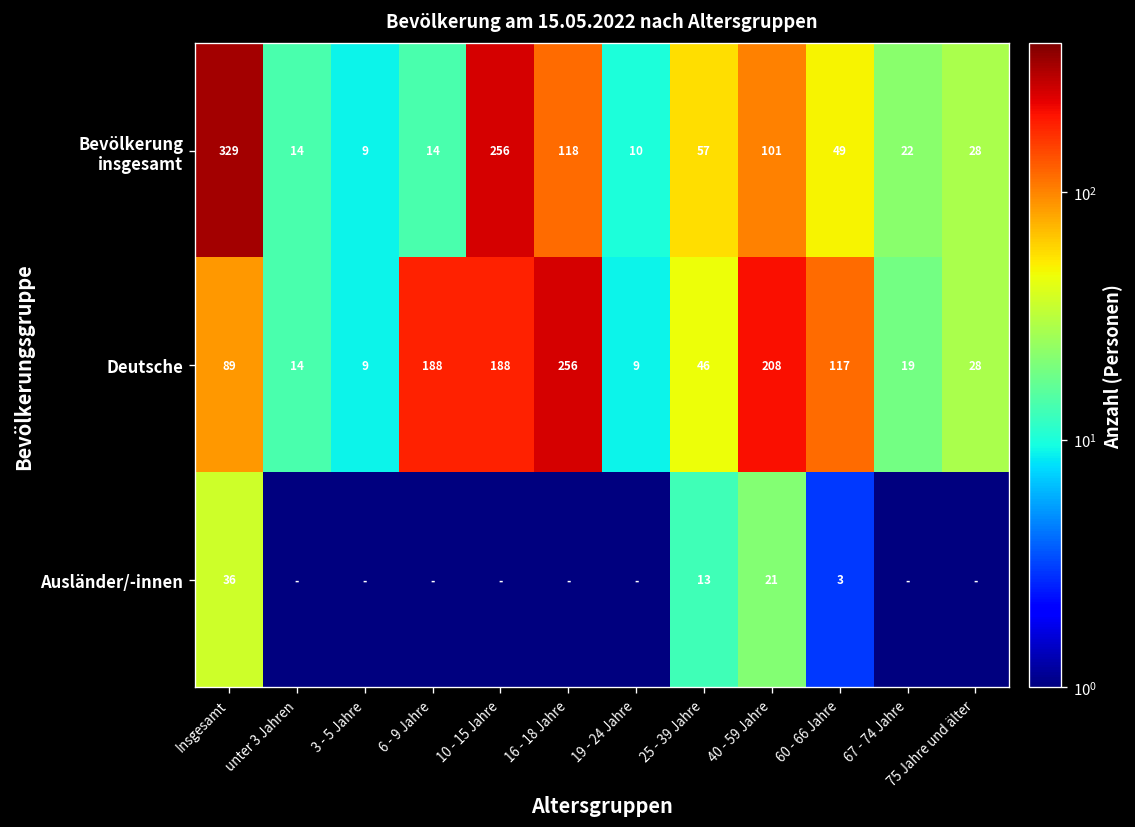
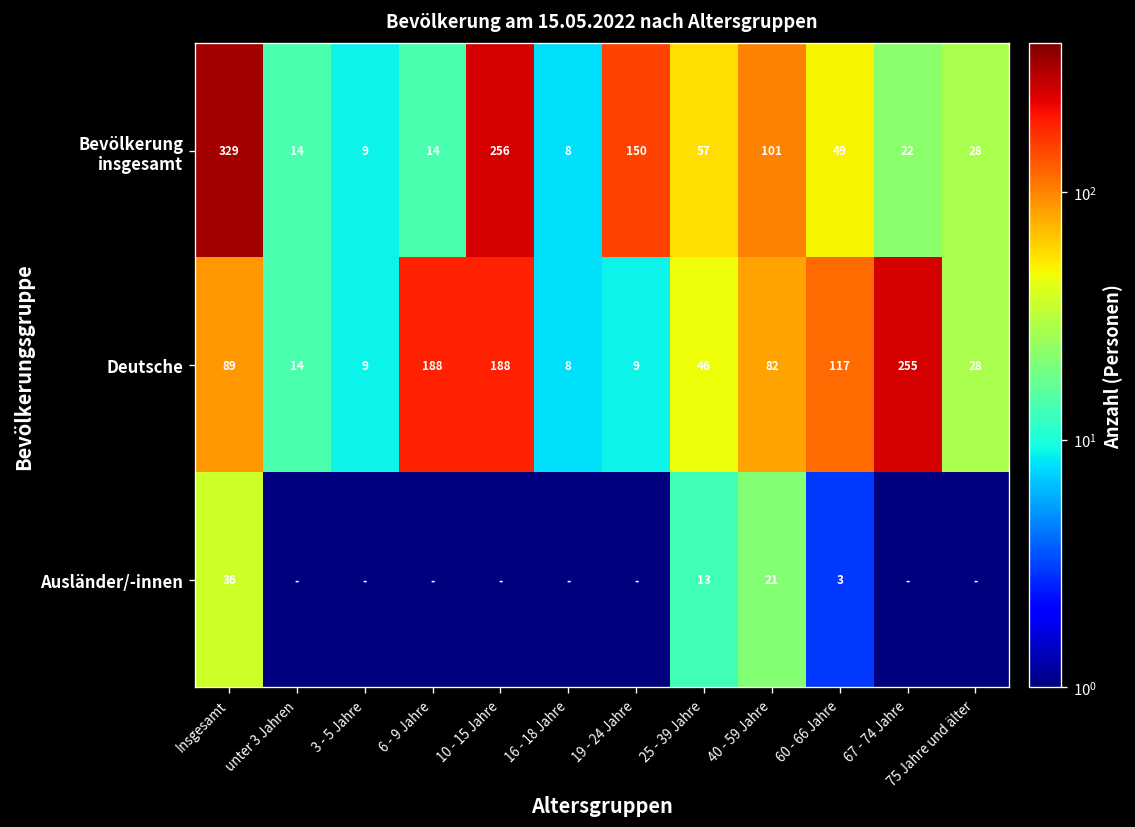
Bevölkerung insgesamt, 16 - 18 Jahre: 118 -> 8
Bevölkerung insgesamt, 19 - 24 Jahre: 10 -> 150
Deutsche, 16 - 18 Jahre: 256 -> 8
Deutsche, 40 - 59 Jahre: 208 -> 82
Deutsche, 67 - 74 Jahre: 19 -> 255
